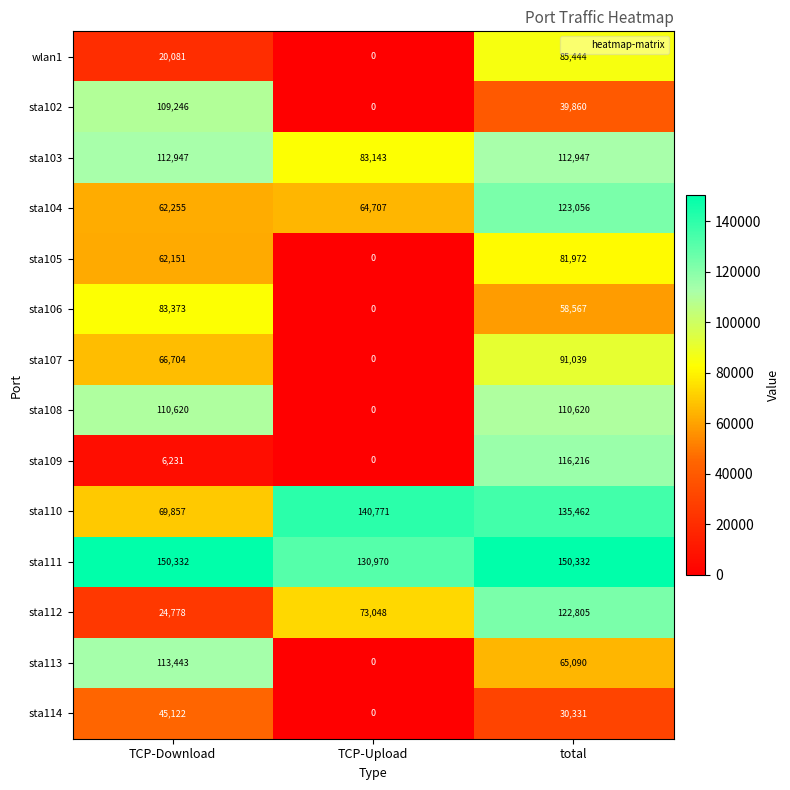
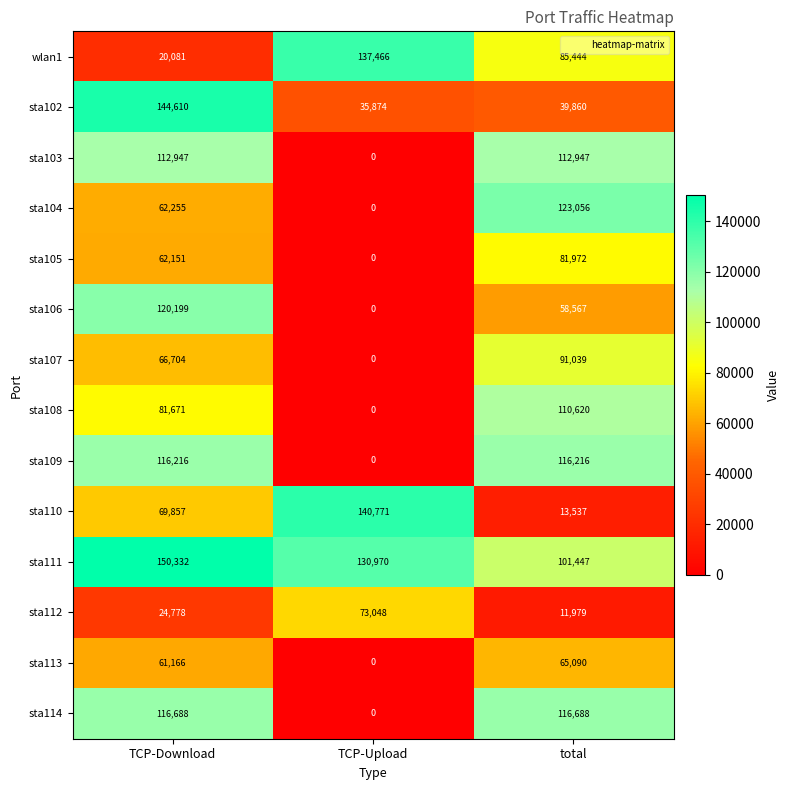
wlan1, TCP-Upload: 0 -> 137,466
sta102, TCP-Download: 109,246 -> 144,610
sta102, TCP-Upload: 0 -> 35,874
sta103, TCP-Upload: 83,143 -> 0
sta104, TCP-Upload: 64,707 -> 0
sta106, TCP-Download: 83,373 -> 120,199
sta108, TCP-Download: 110,620 -> 81,671
sta109, TCP-Download: 6,231 -> 116,216
sta110, total: 135,462 -> 13,537
sta111, total: 150,332 -> 101,447
sta112, total: 122,805 -> 11,979
sta113, TCP-Download: 113,443 -> 61,166
sta114, TCP-Download: 45,122 -> 116,688
sta114, total: 30,331 -> 116,688
